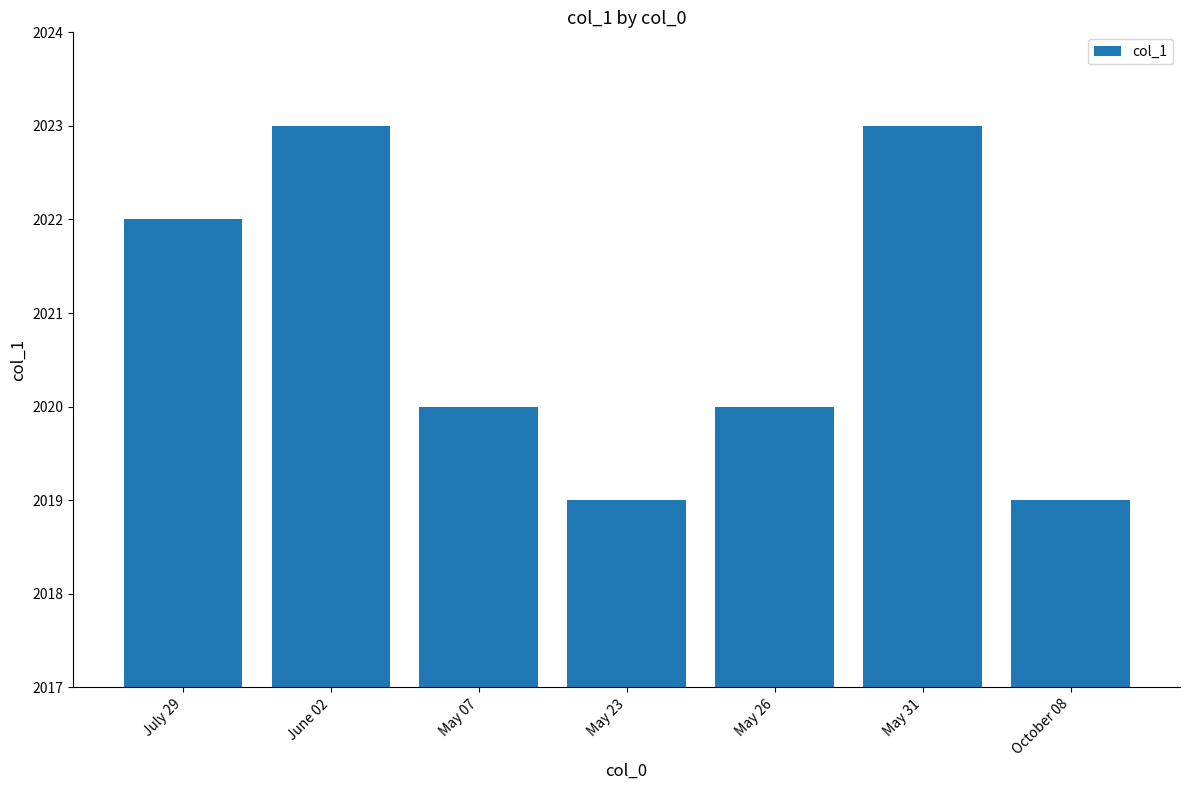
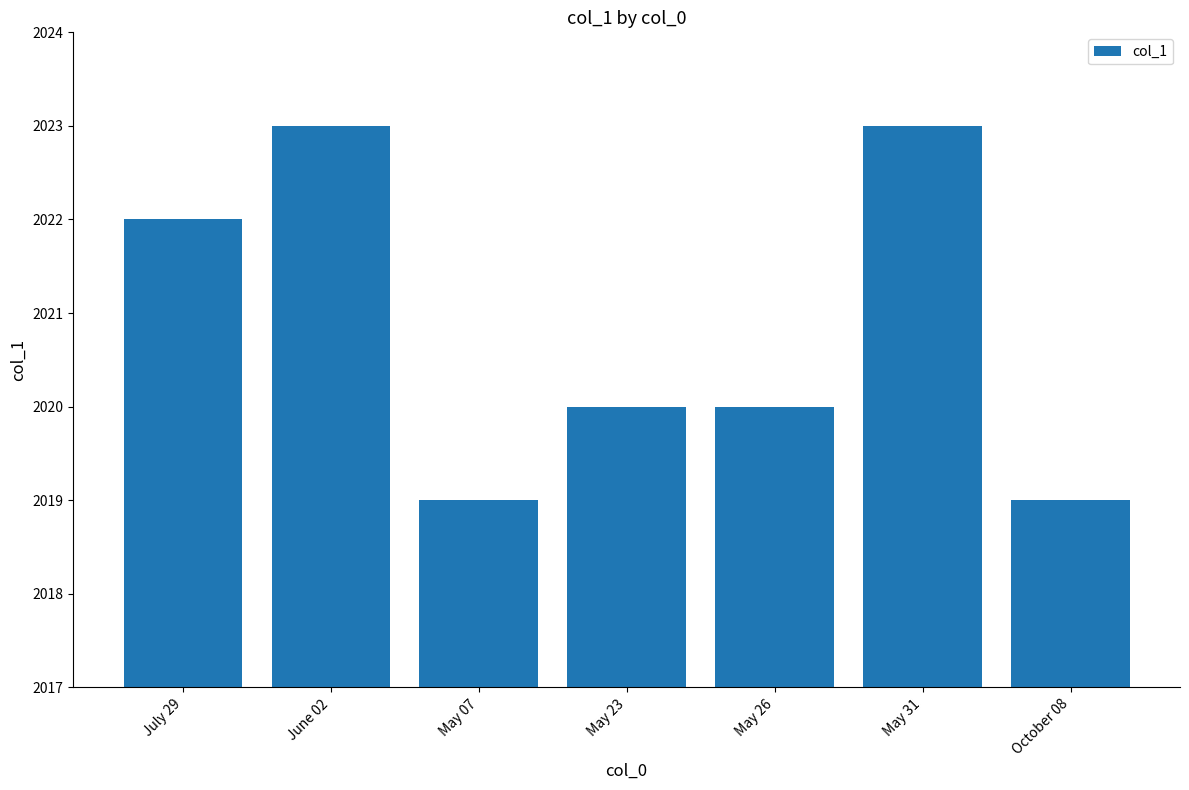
May 07: 2020 -> 2019
May 23: 2019 -> 2020
